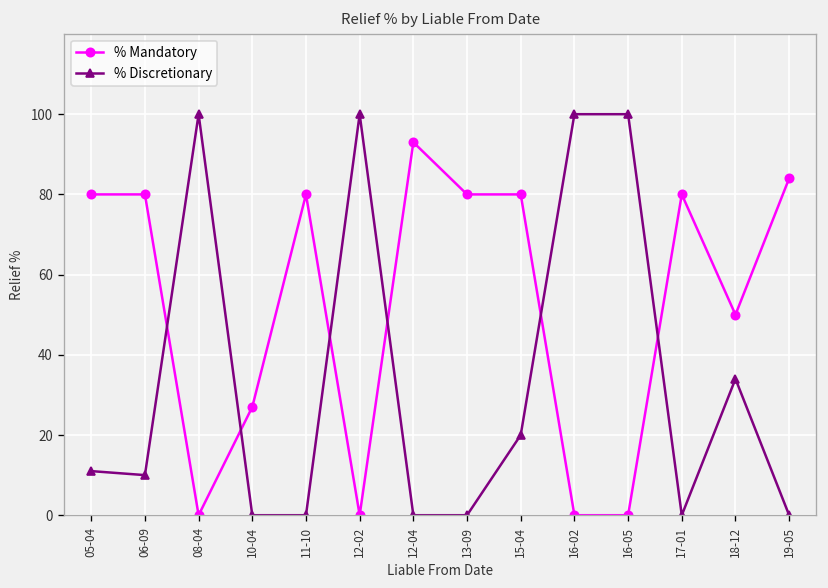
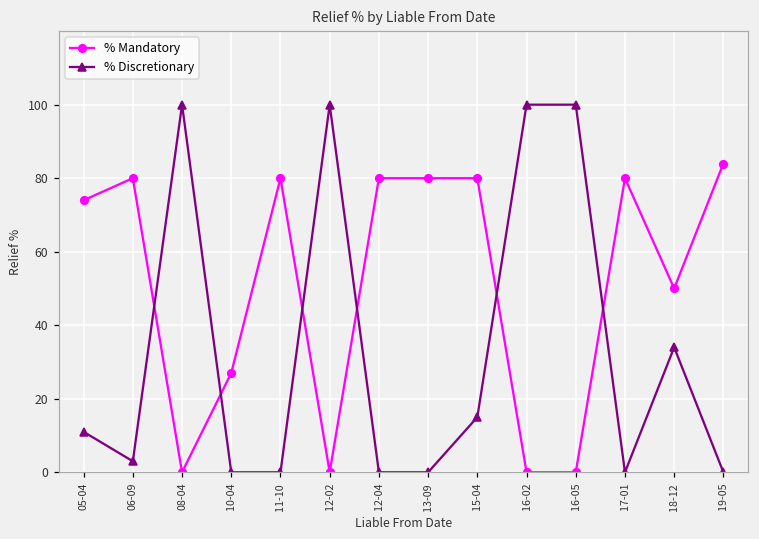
% Mandatory, 05-04: 80 -> 74
% Discretionary, 06-09: 10 -> 3
% Mandatory, 12-04: 93 -> 80
% Discretionary, 15-04: 20 -> 15
